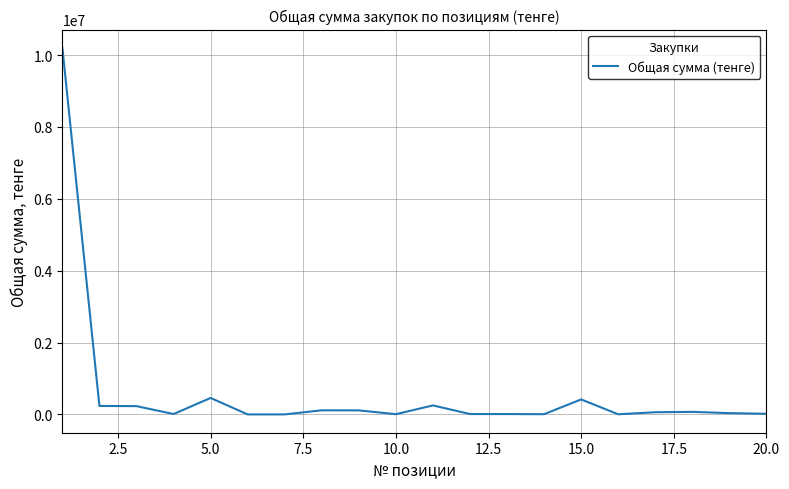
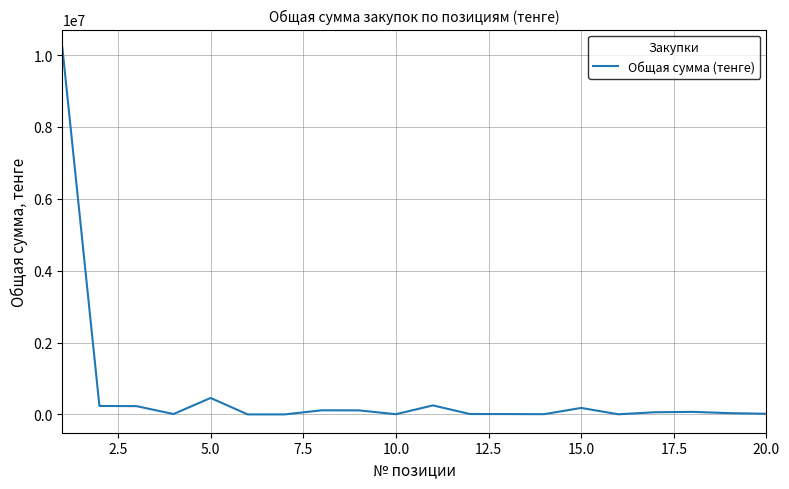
15.0: 400000 -> 200000
